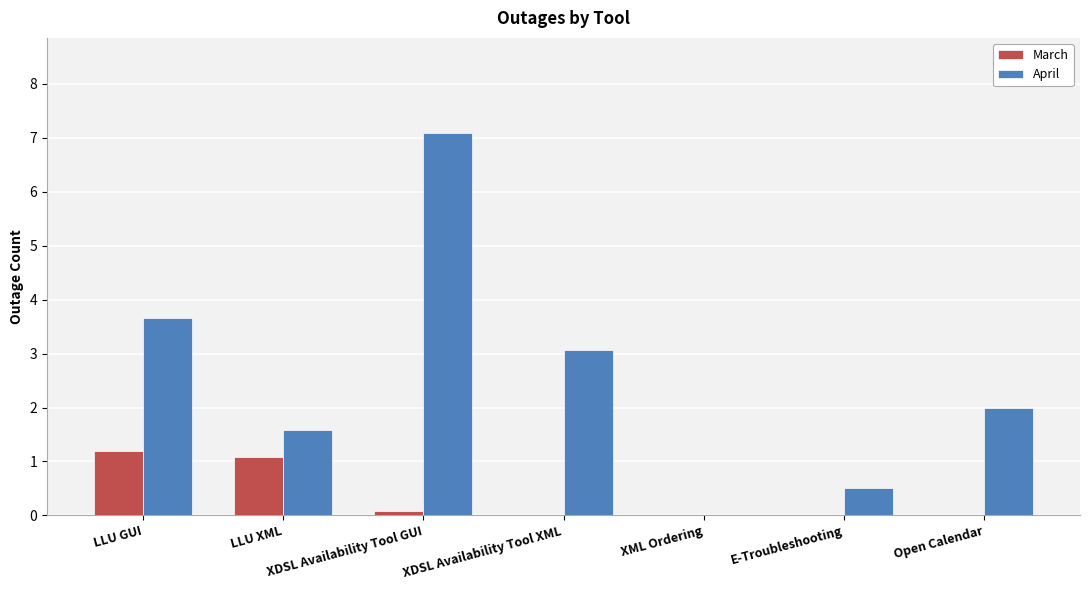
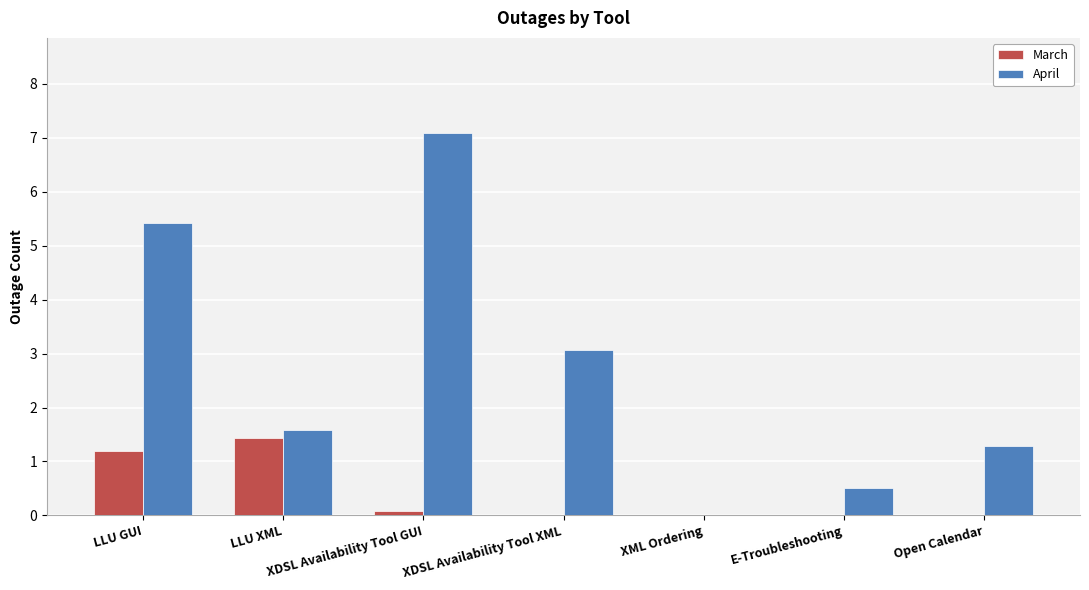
April, LLU GUI: 3.7 -> 5.4
March, LLU XML: 1.1 -> 1.4
April, Open Calendar: 2.0 -> 1.3
